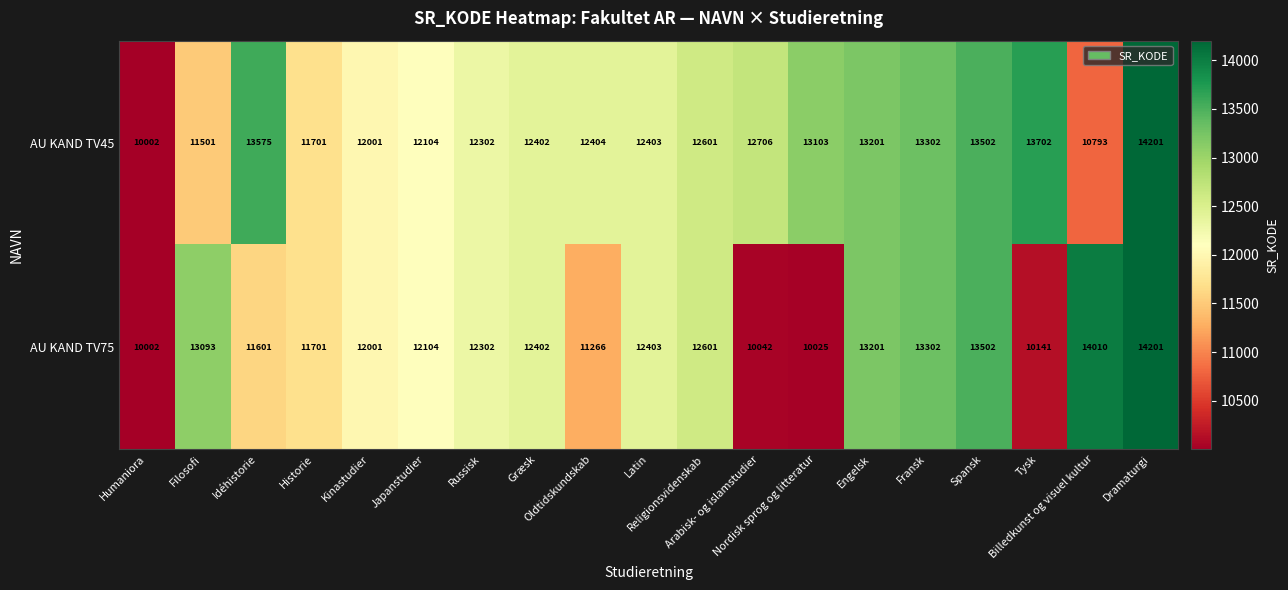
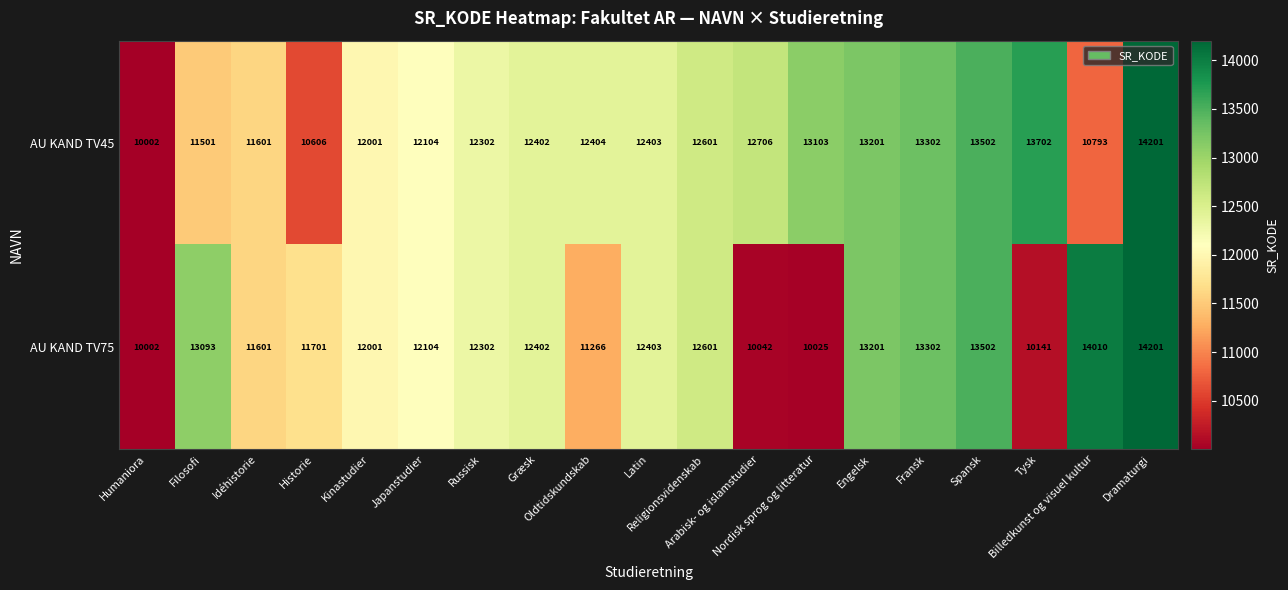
AU KAND TV45, Idéhistorie: 13575 -> 11601
AU KAND TV45, Historie: 11701 -> 10606
